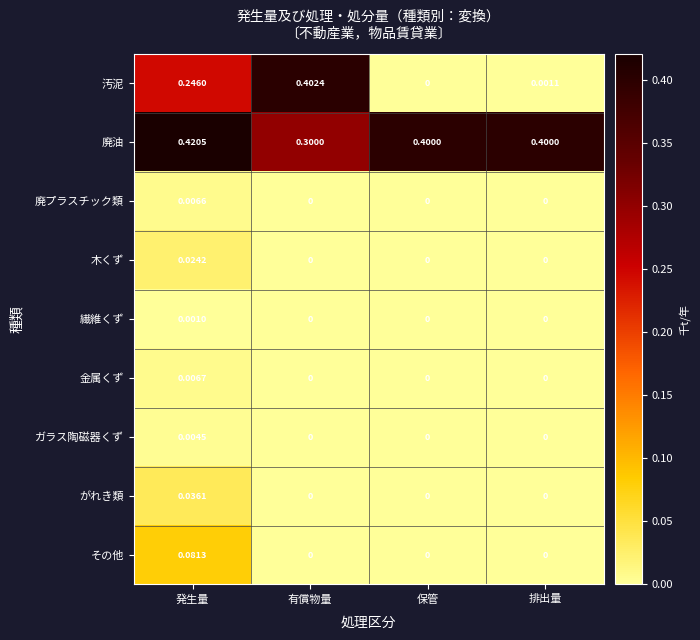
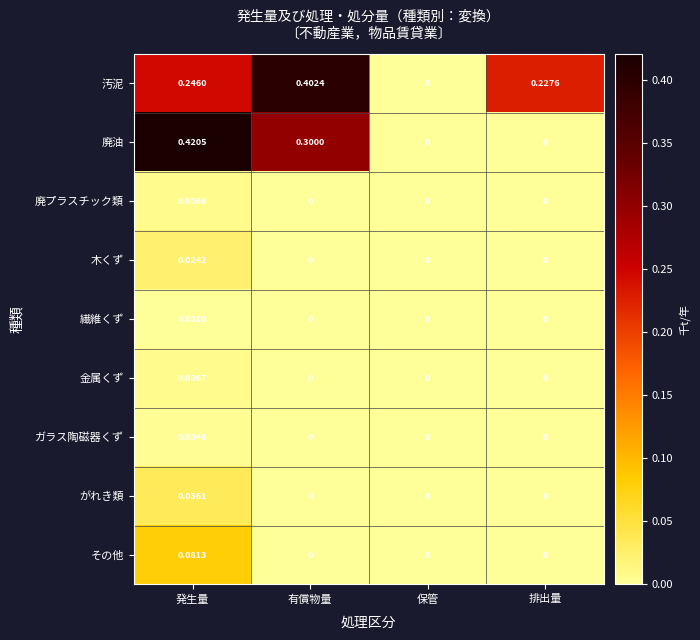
汚泥, 排出量: 0.0011 -> 0.2276
廃油, 保管: 0.4000 -> 0
廃油, 排出量: 0.4000 -> 0
